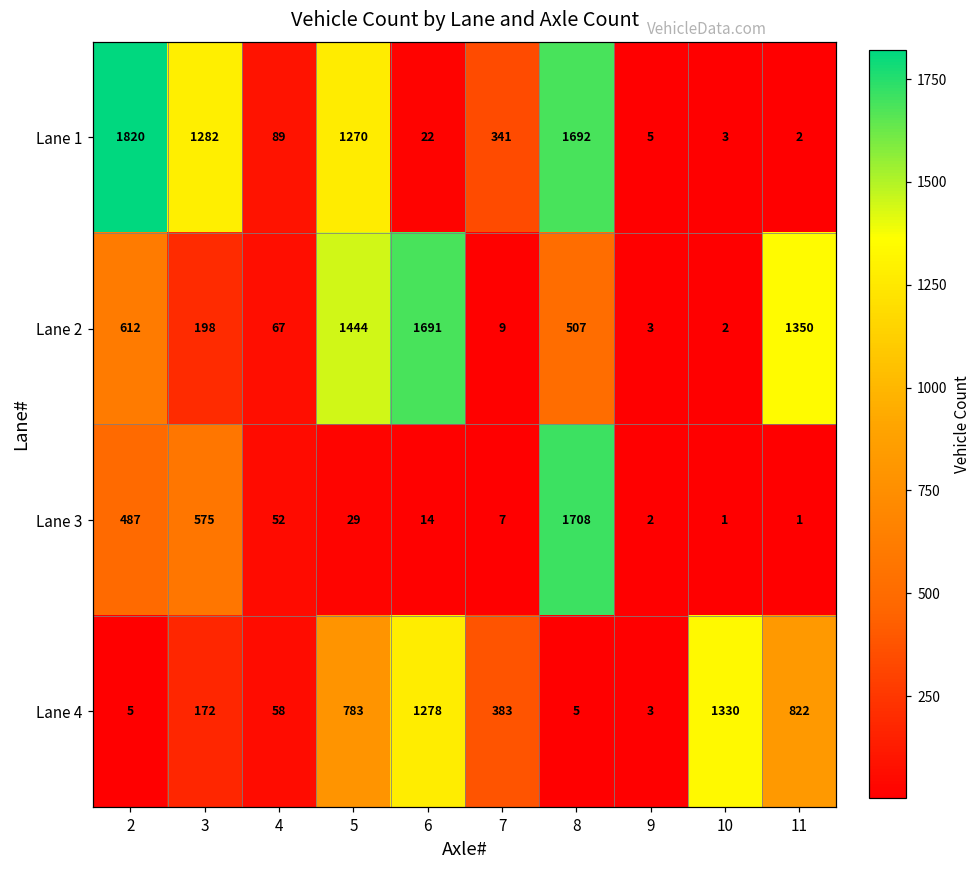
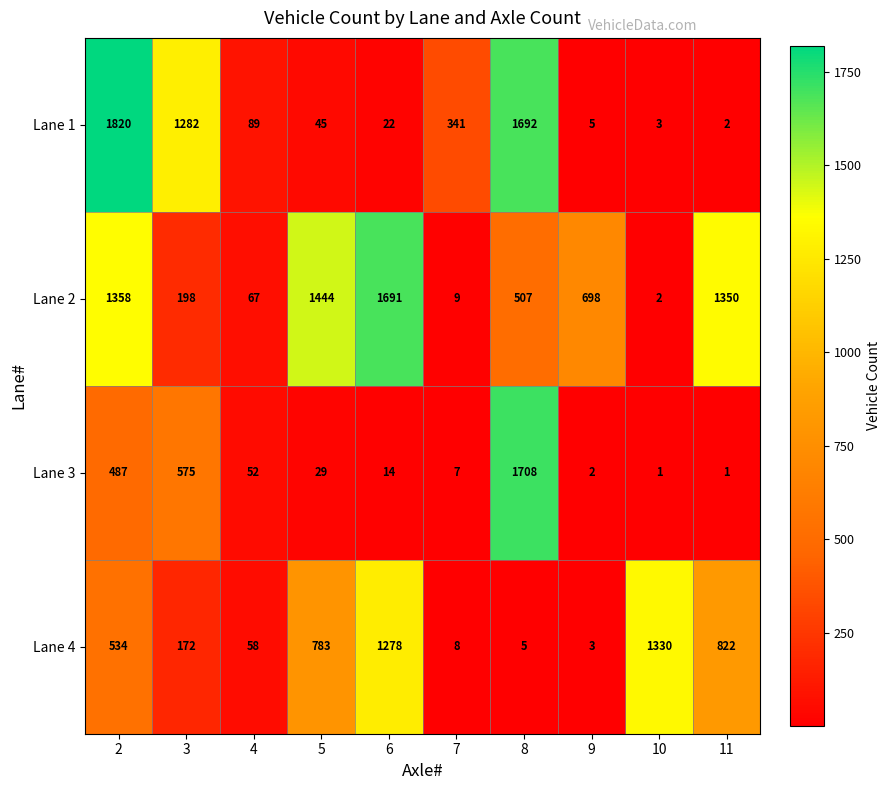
Lane 1, 5: 1270 -> 45
Lane 2, 2: 612 -> 1358
Lane 2, 9: 3 -> 698
Lane 4, 2: 5 -> 534
Lane 4, 7: 383 -> 8
